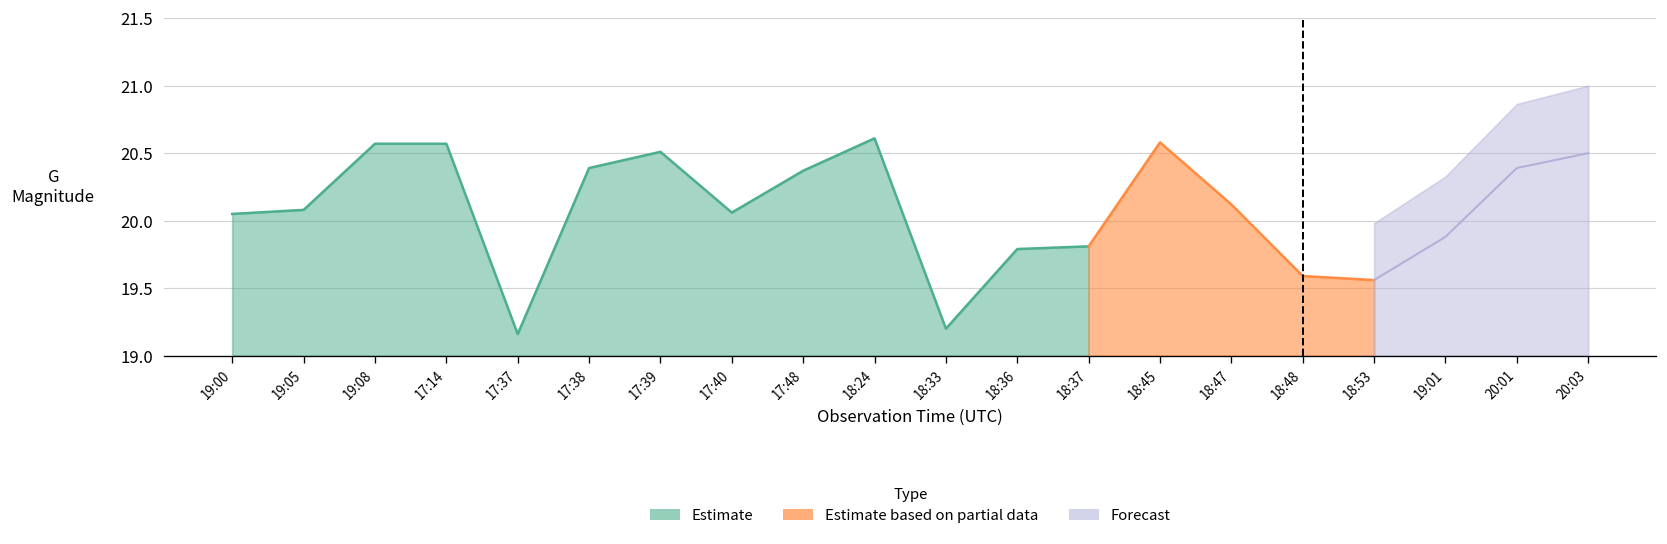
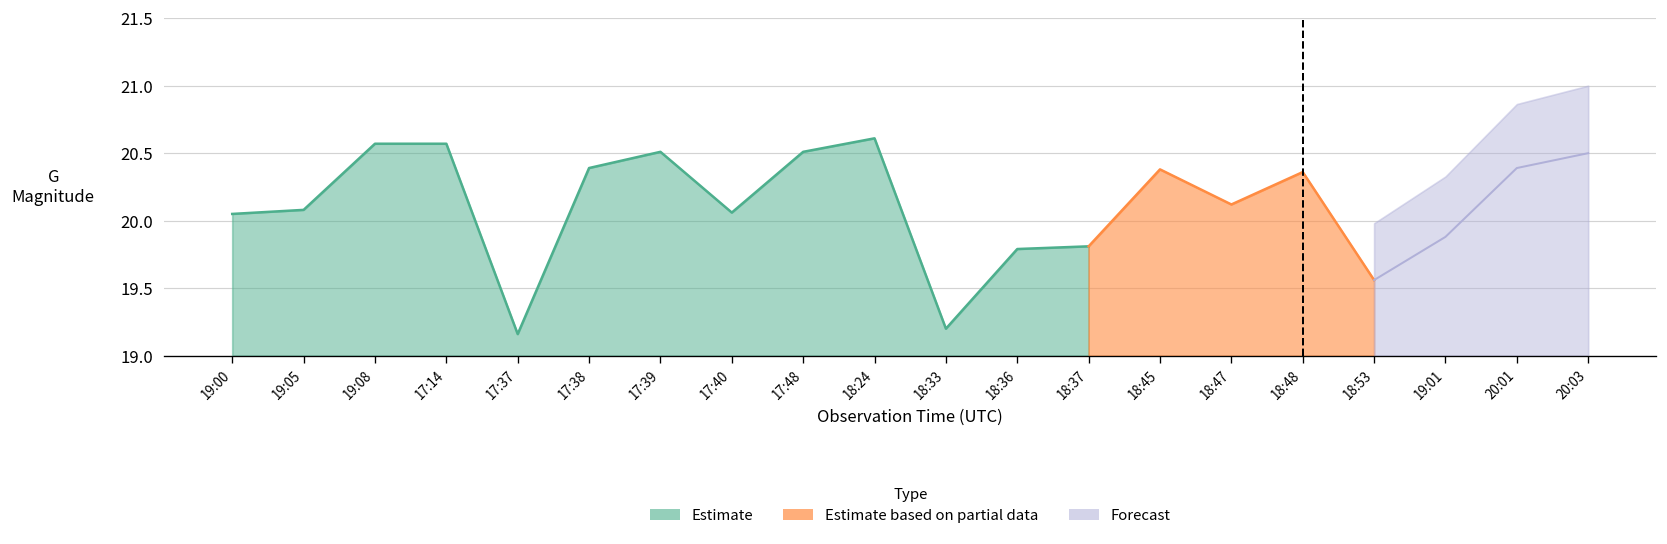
Estimate, 17:48: 20.37 -> 20.51
Estimate based on partial data, 18:45: 20.58 -> 20.38
Estimate based on partial data, 18:48: 19.59 -> 20.36
